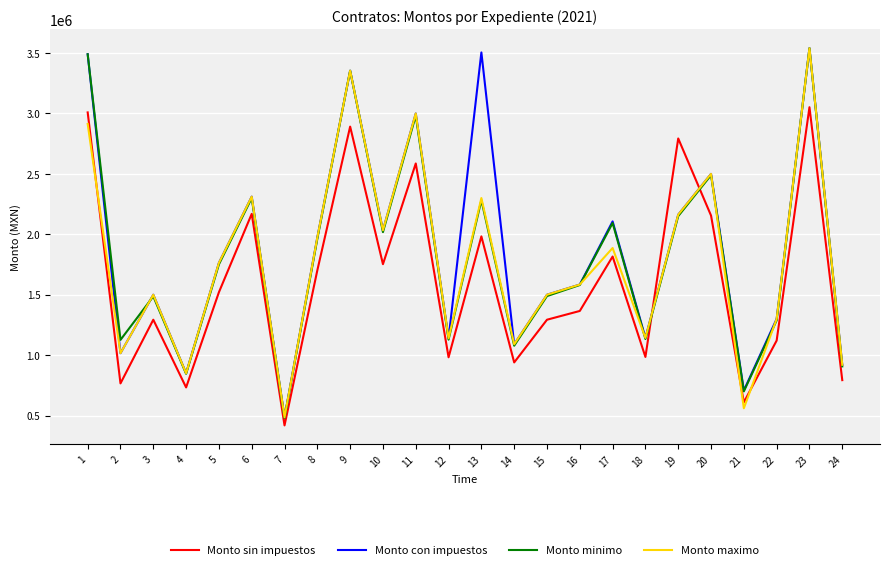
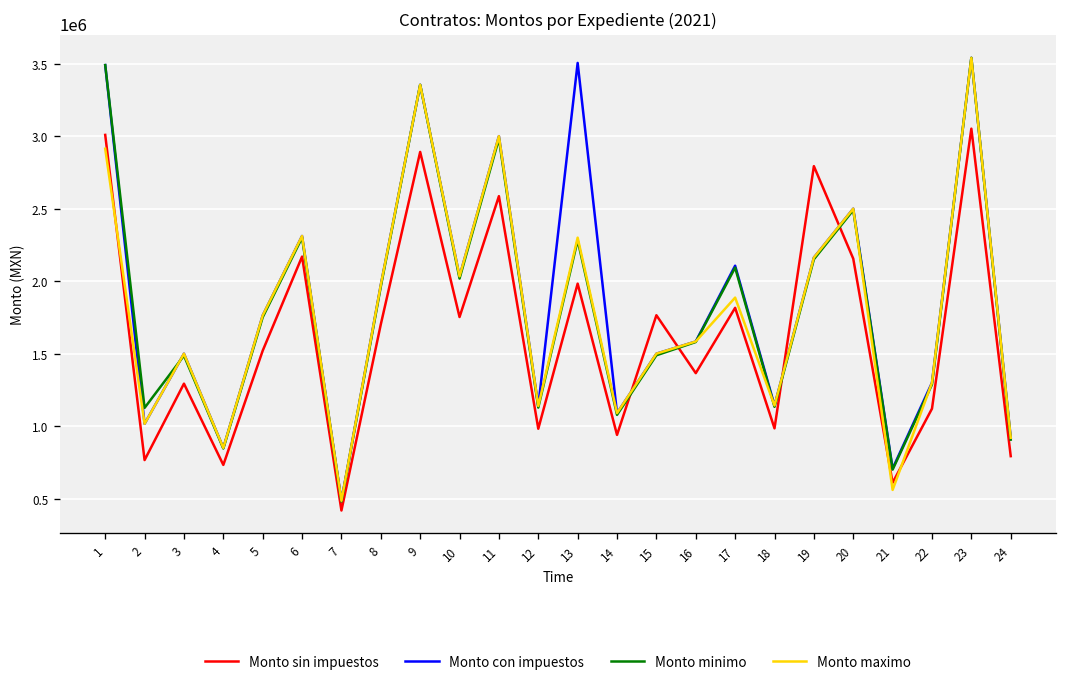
Monto sin impuestos, 15: 1290000 -> 1760000
